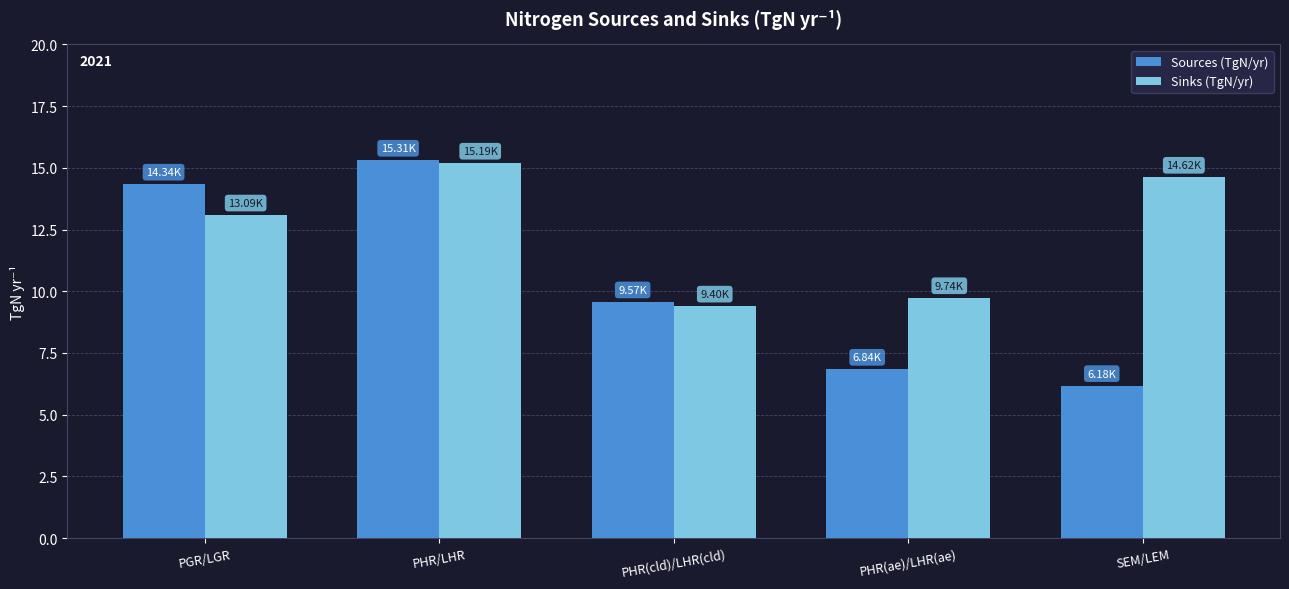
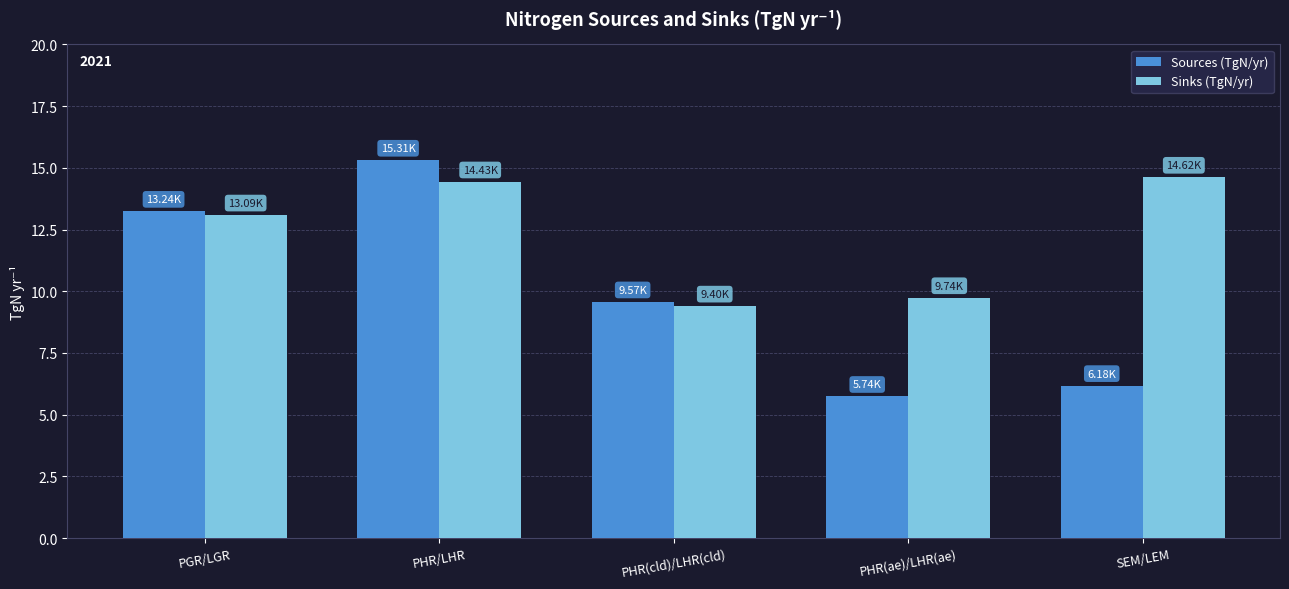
Sources (TgN/yr), PGR/LGR: 14.34K -> 13.24K
Sinks (TgN/yr), PHR/LHR: 15.19K -> 14.43K
Sources (TgN/yr), PHR(ae)/LHR(ae): 6.84K -> 5.74K
